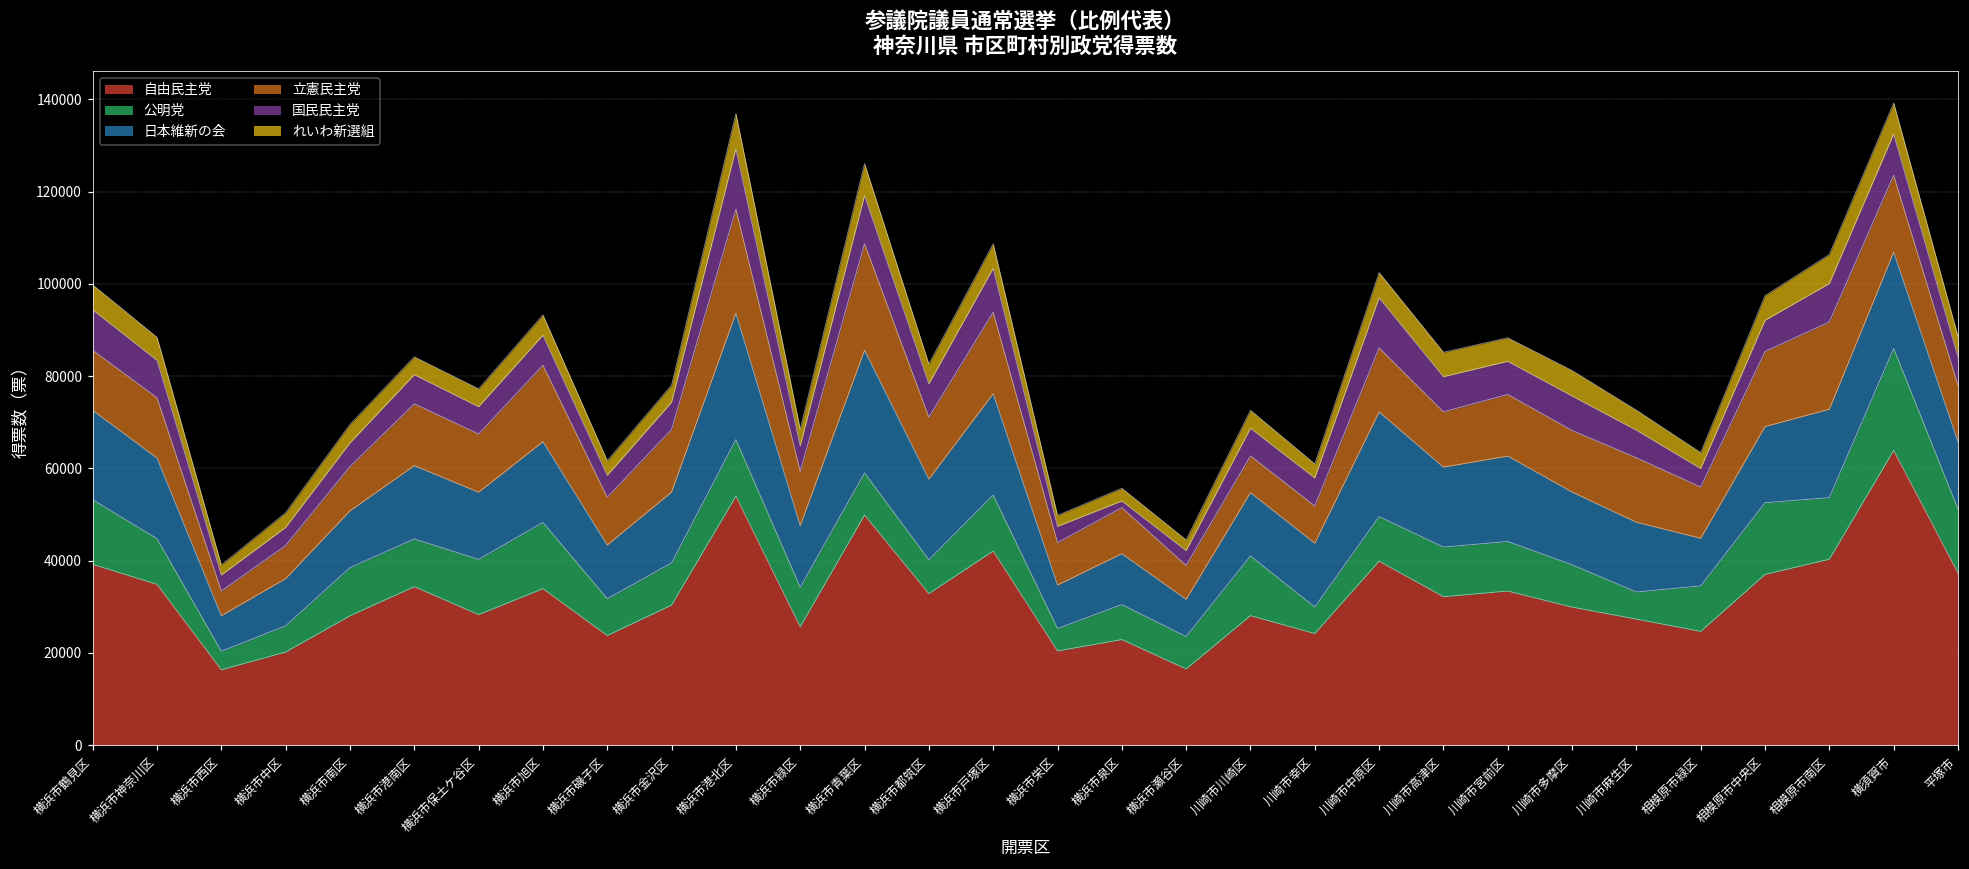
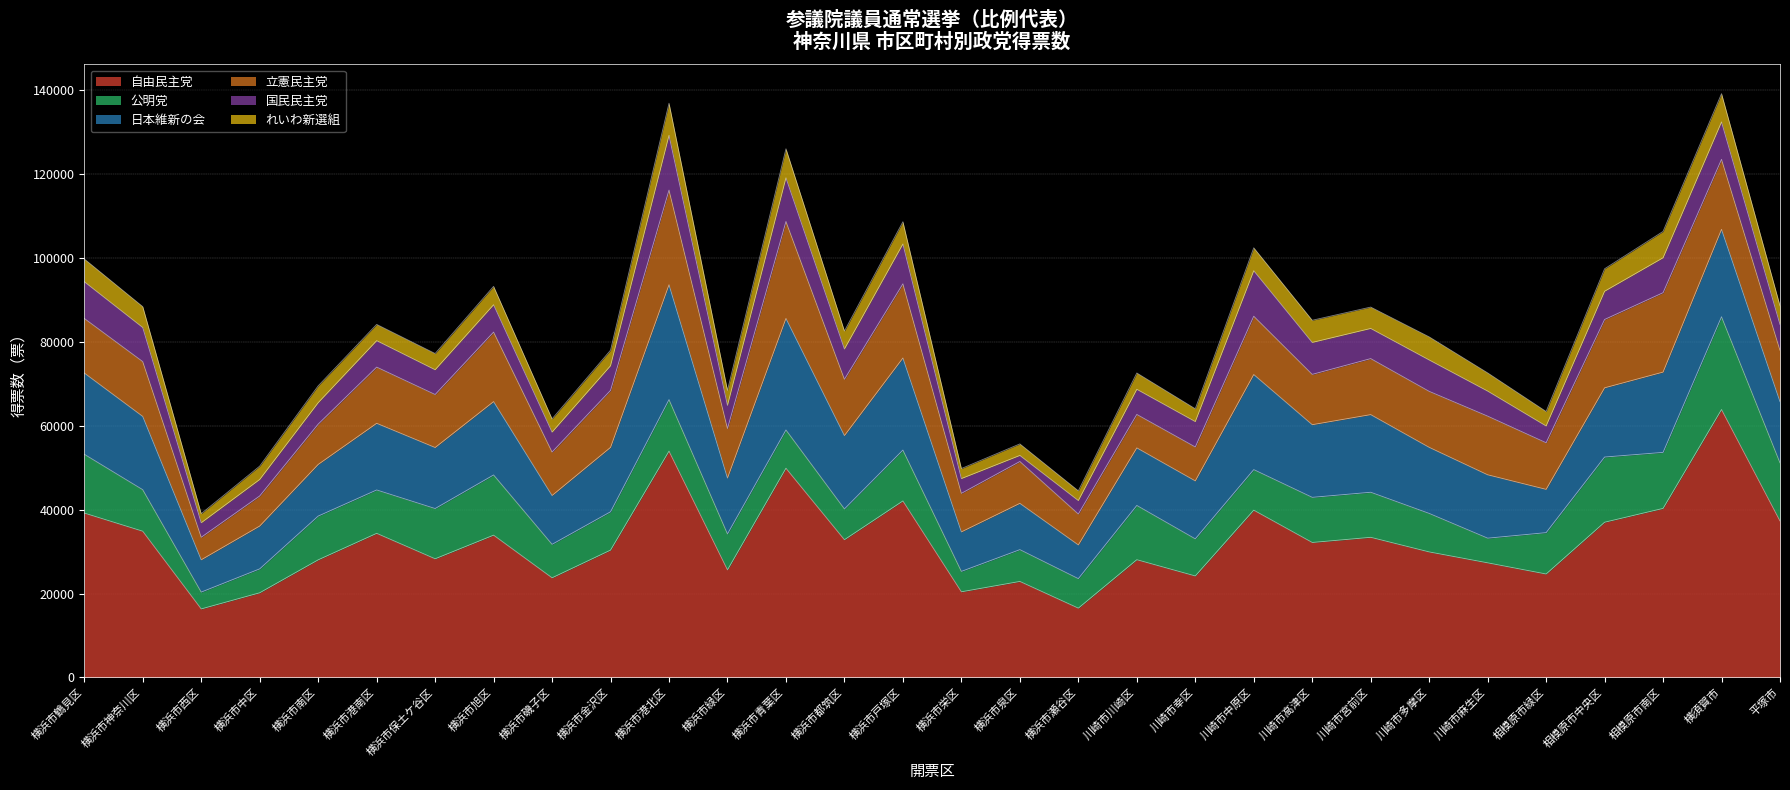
公明党, 川崎市幸区: 6000 -> 9000
